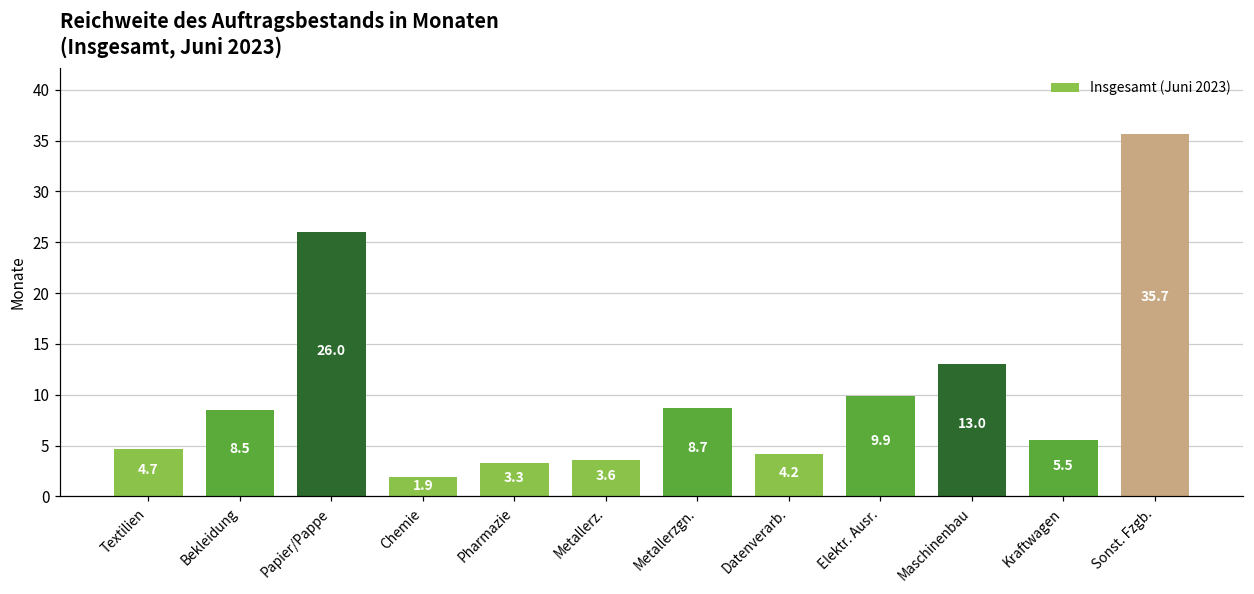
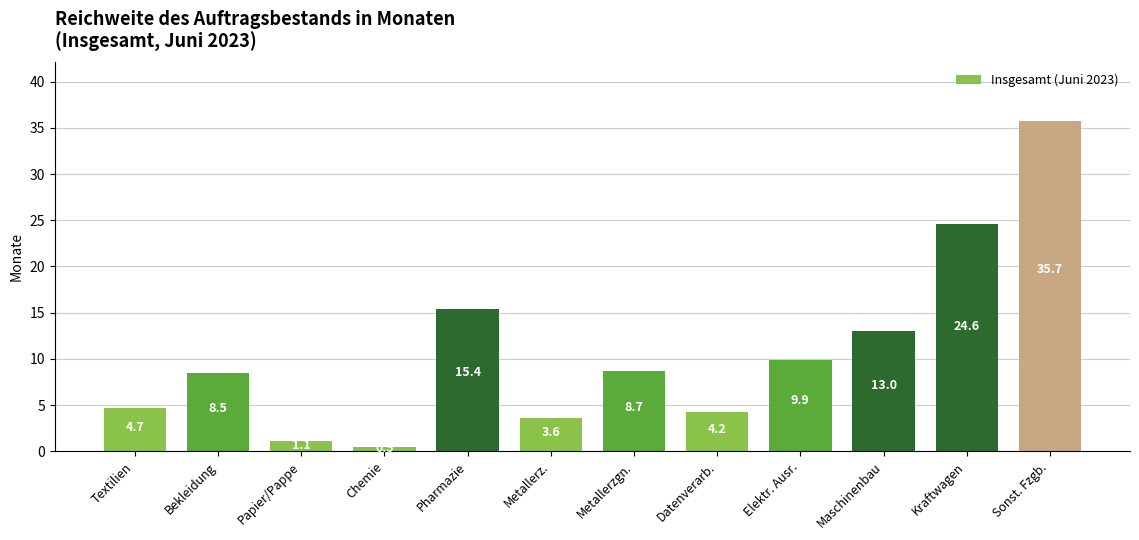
Papier/Pappe: 26.0 -> 1.1
Chemie: 2 -> 1
Pharmazie: 3.3 -> 15.4
Kraftwagen: 5.5 -> 24.6
